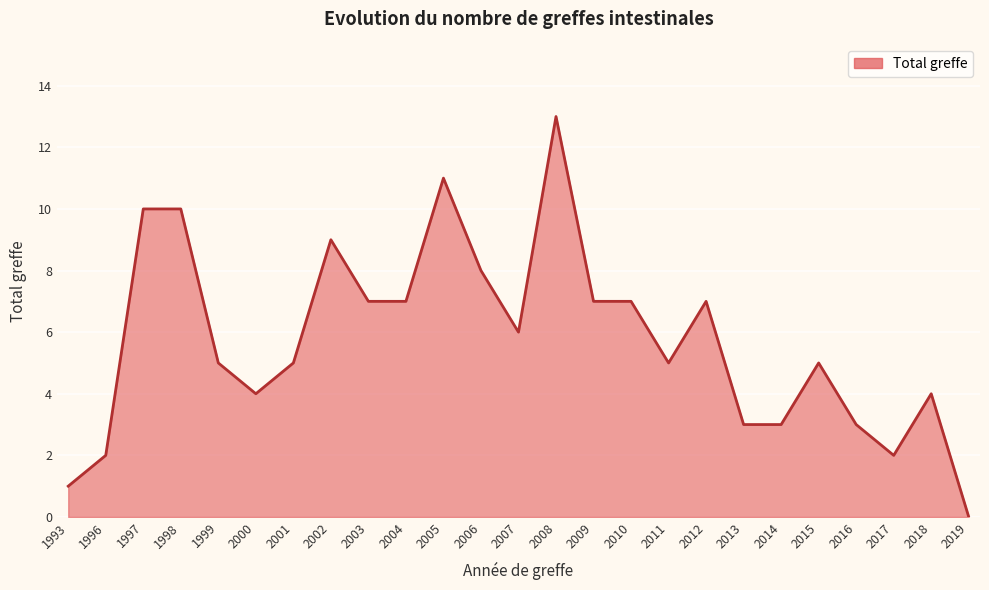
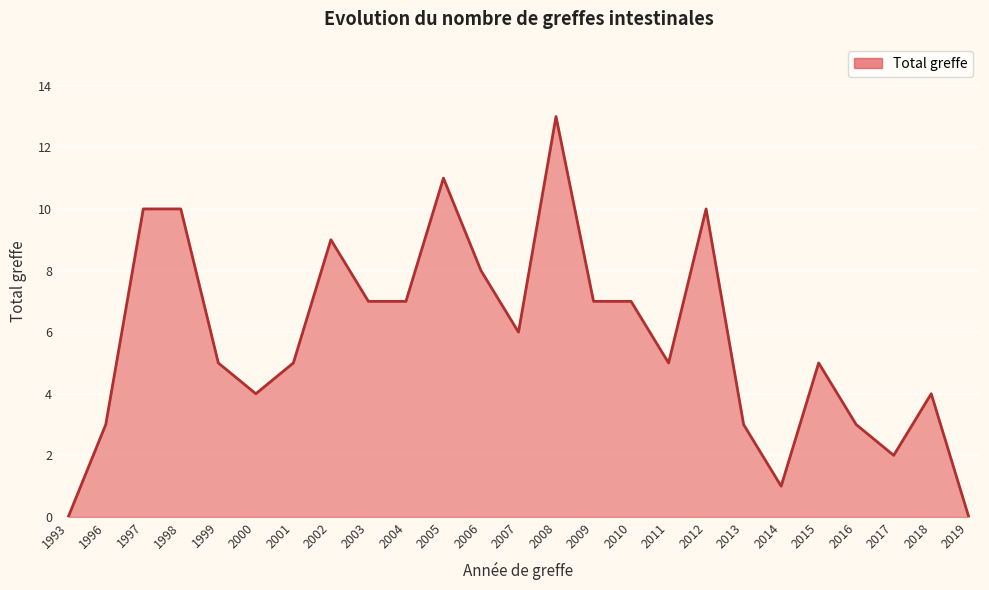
1993: 1 -> 0
1996: 2 -> 3
2012: 7 -> 10
2014: 3 -> 1
